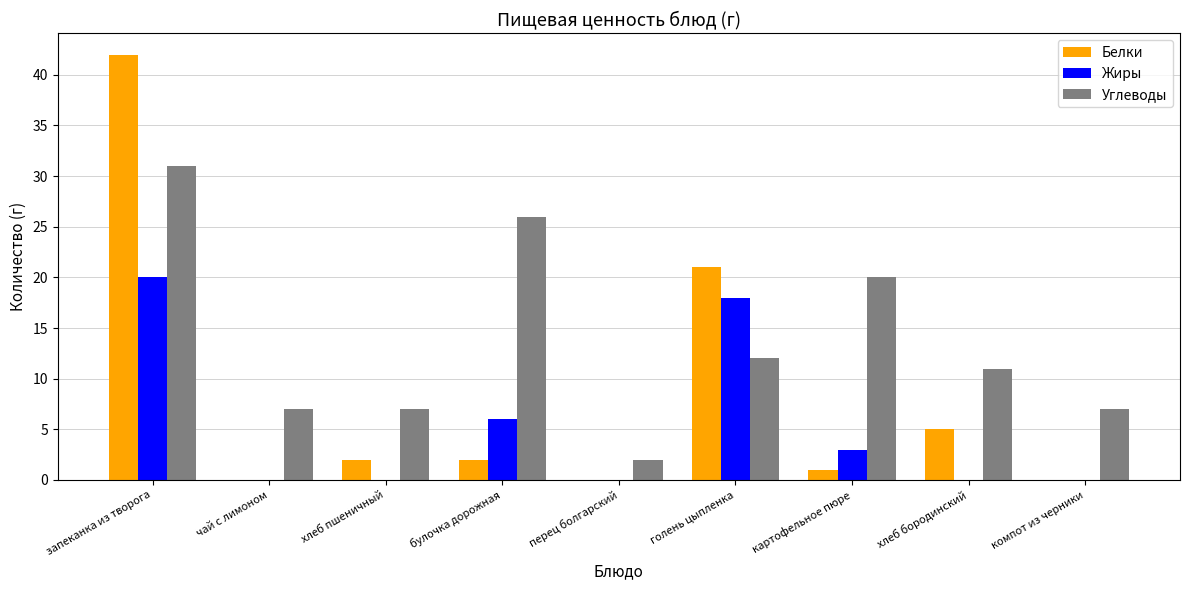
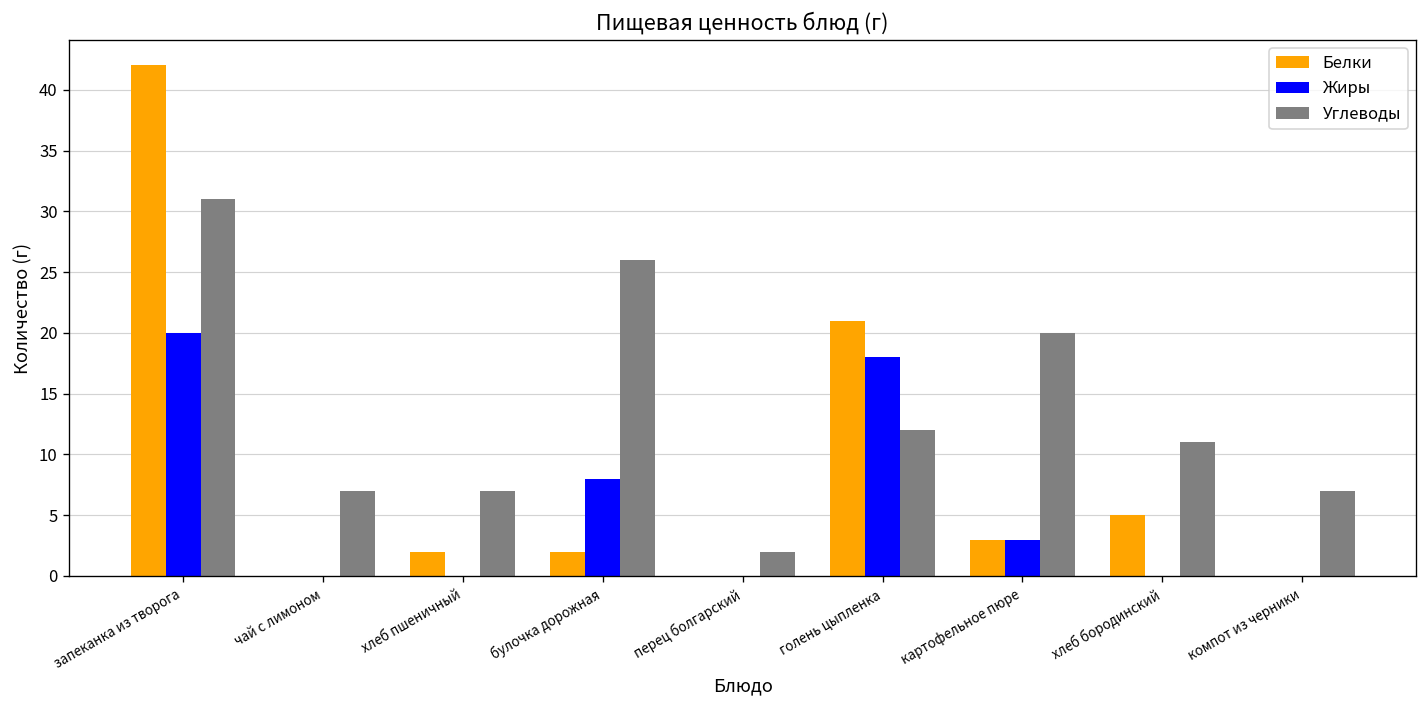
Жиры, булочка дорожная: 6 -> 8
Белки, картофельное пюре: 1 -> 3
